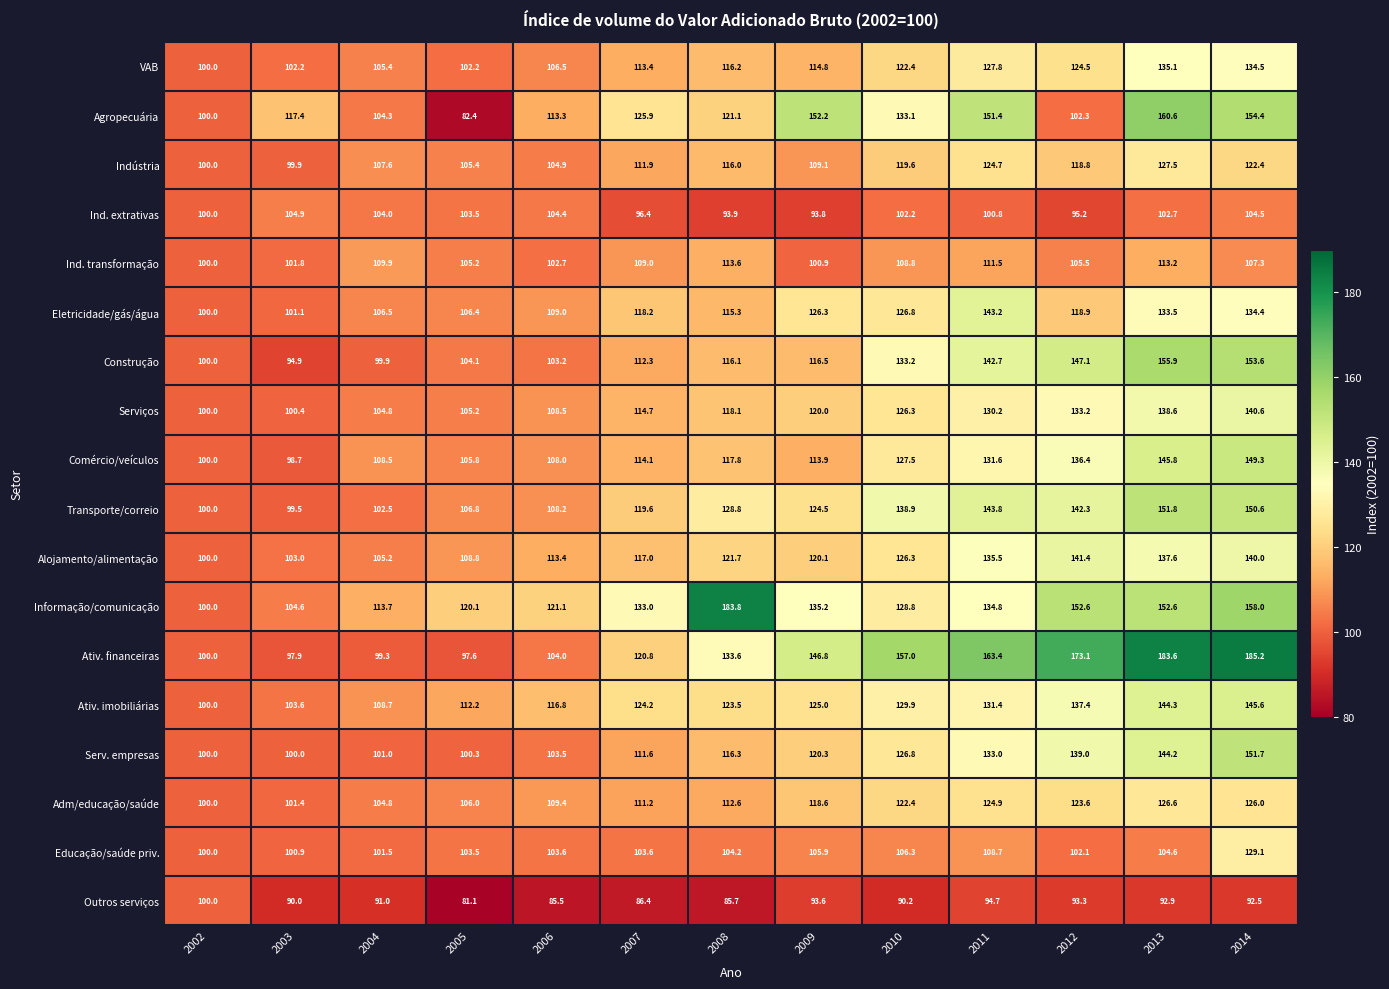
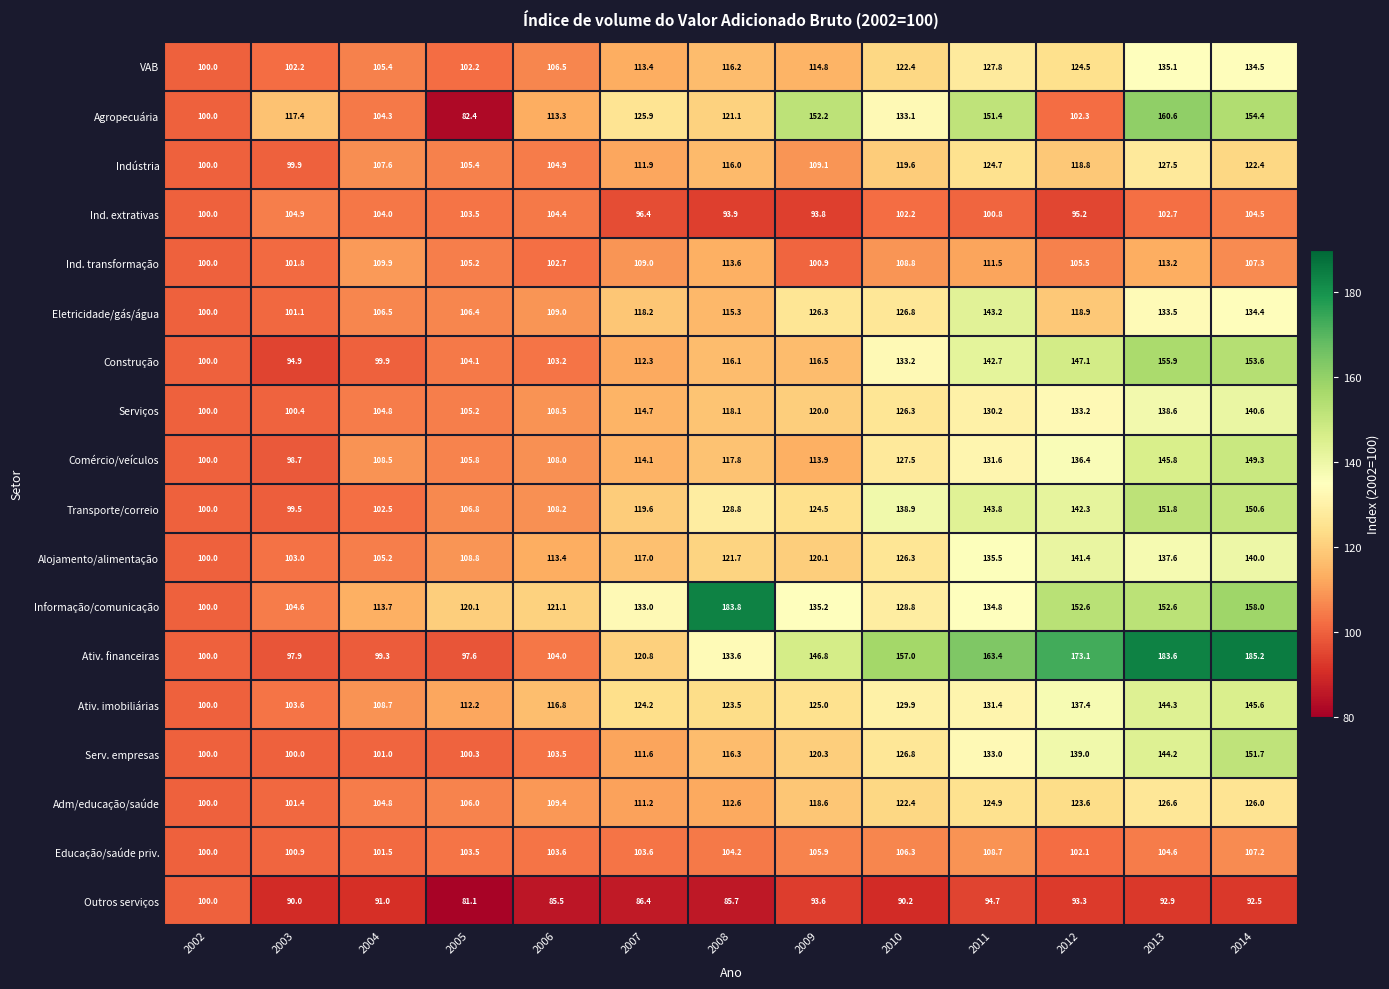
Educação/saúde priv., 2014: 129.1 -> 107.2
